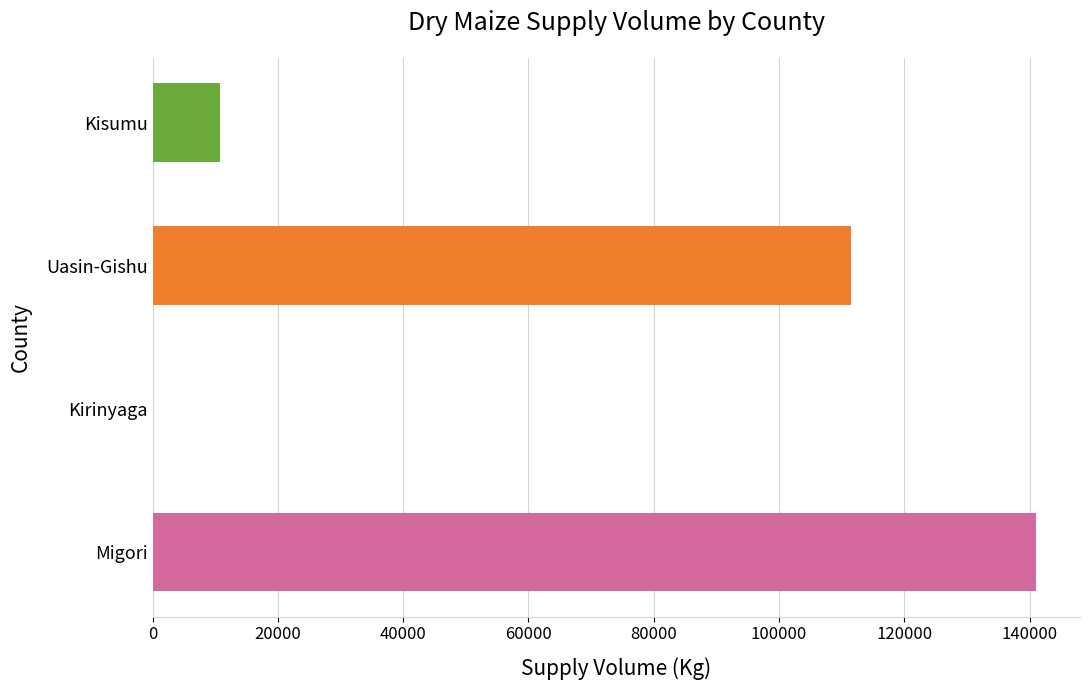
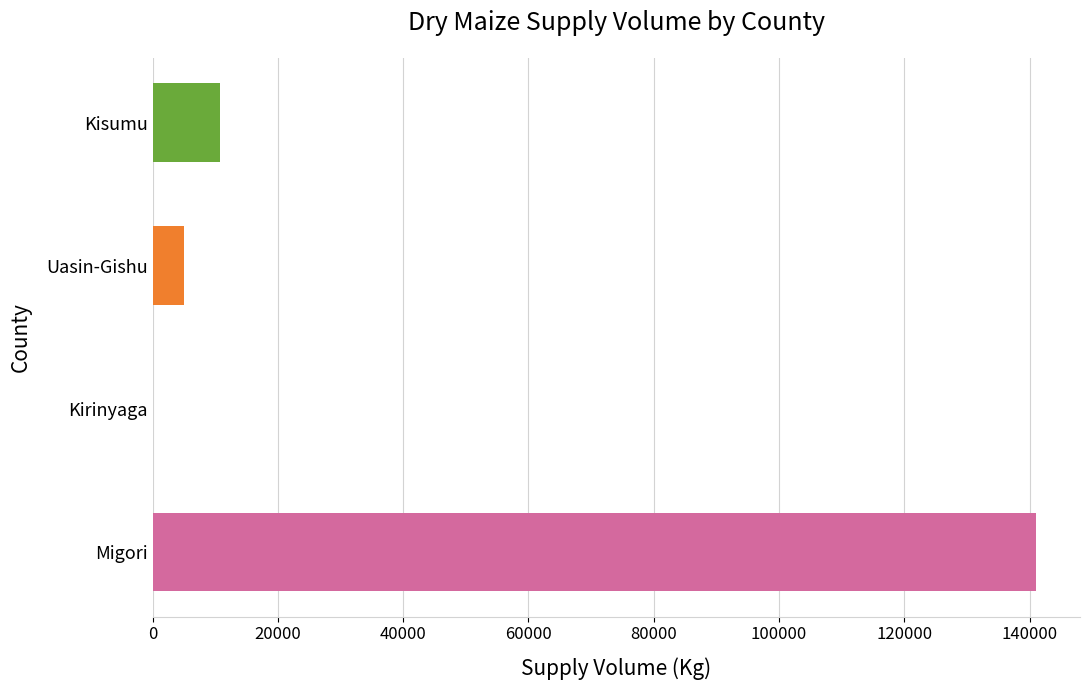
Uasin-Gishu: 112000 -> 5000
